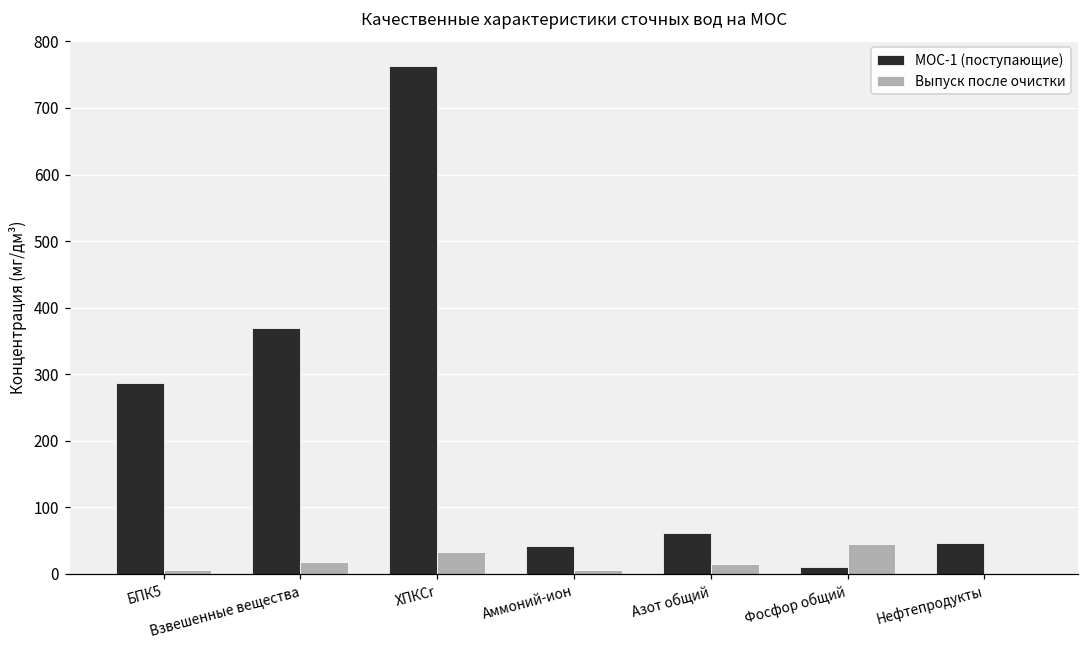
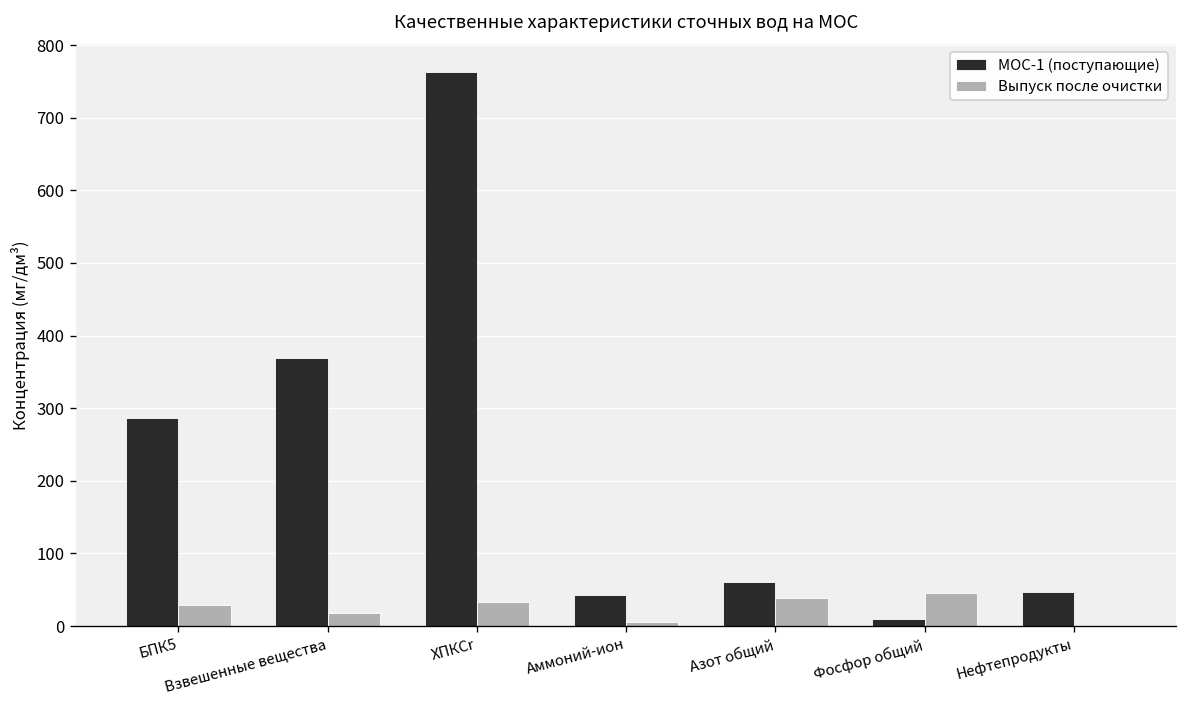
Выпуск после очистки, БПК5: 10 -> 30
Выпуск после очистки, Азот общий: 10 -> 40
